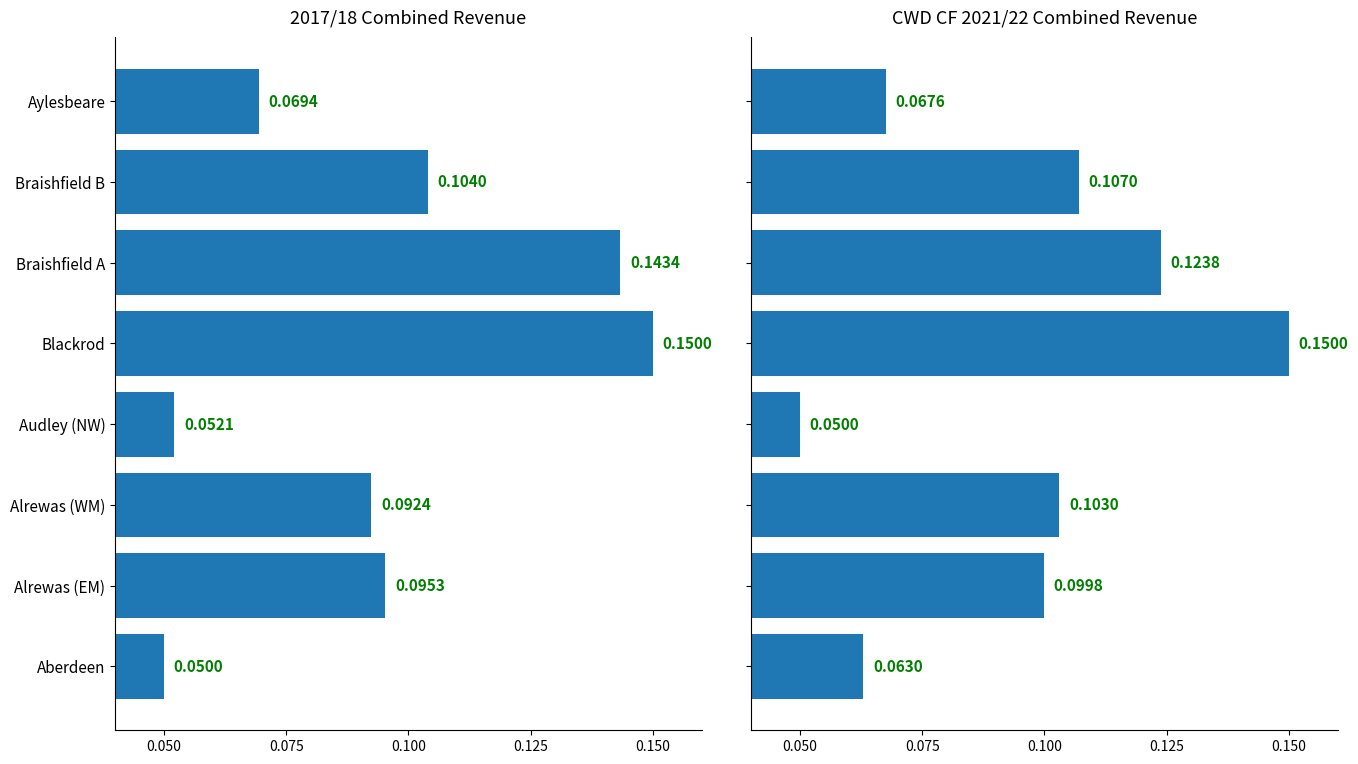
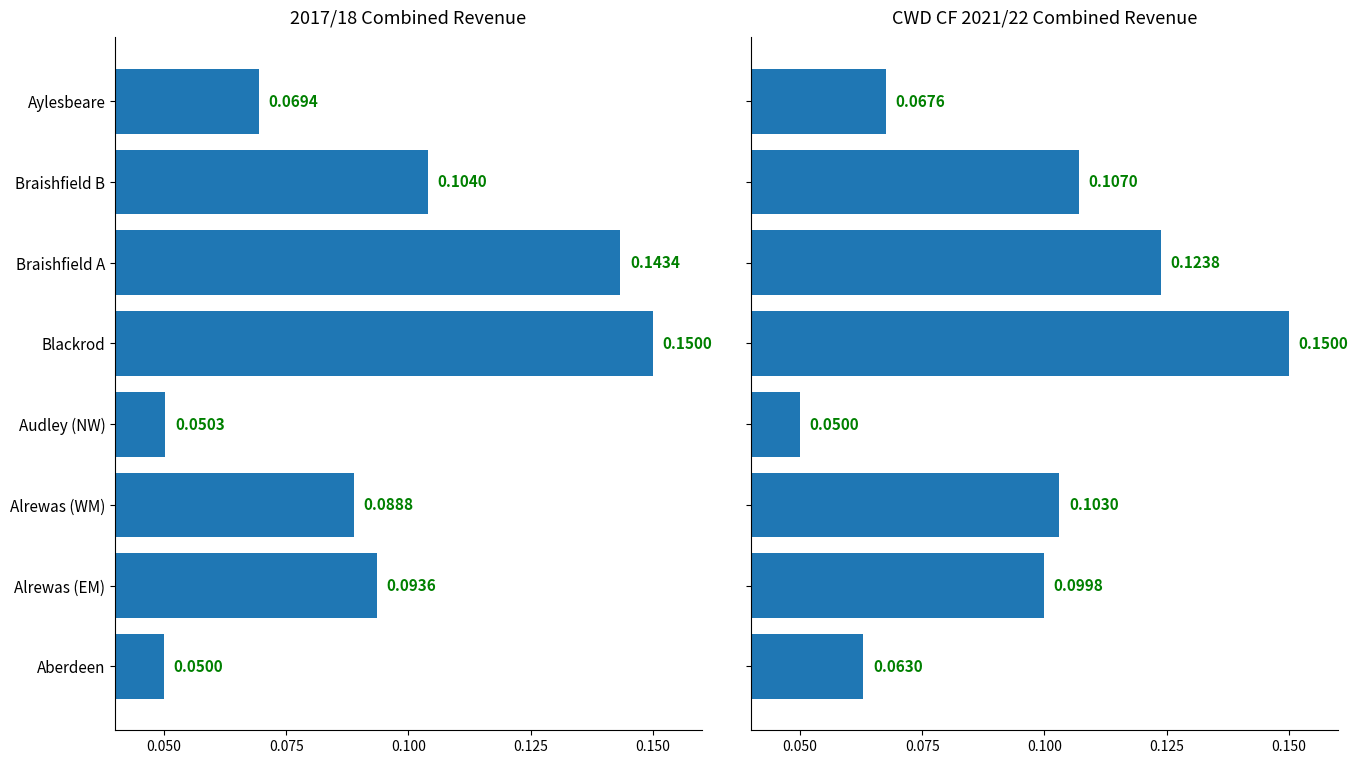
2017/18 Combined Revenue, Audley (NW): 0.0521 -> 0.0503
2017/18 Combined Revenue, Alrewas (WM): 0.0924 -> 0.0888
2017/18 Combined Revenue, Alrewas (EM): 0.0953 -> 0.0936
